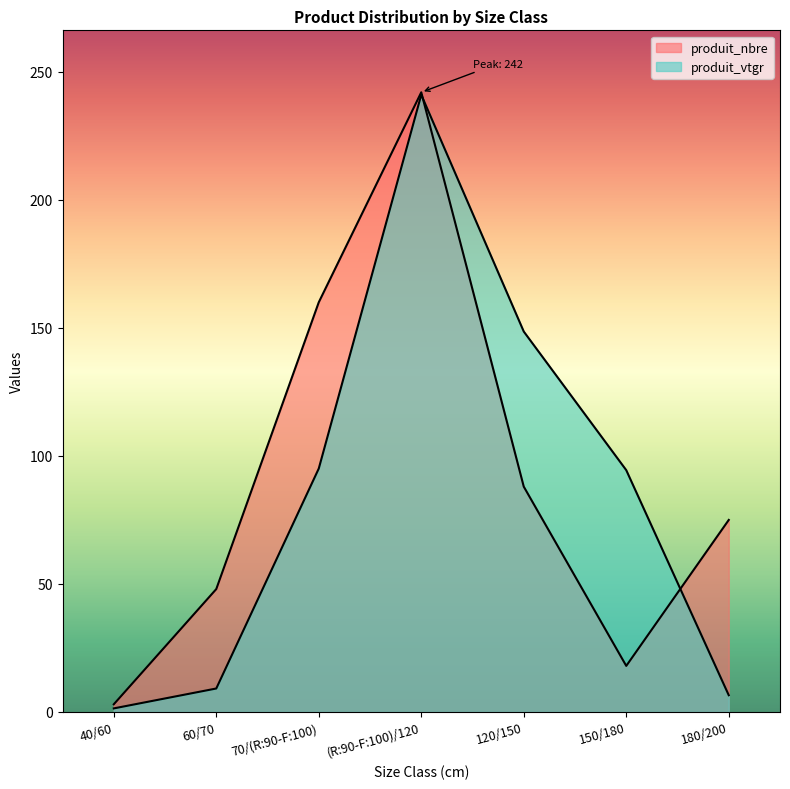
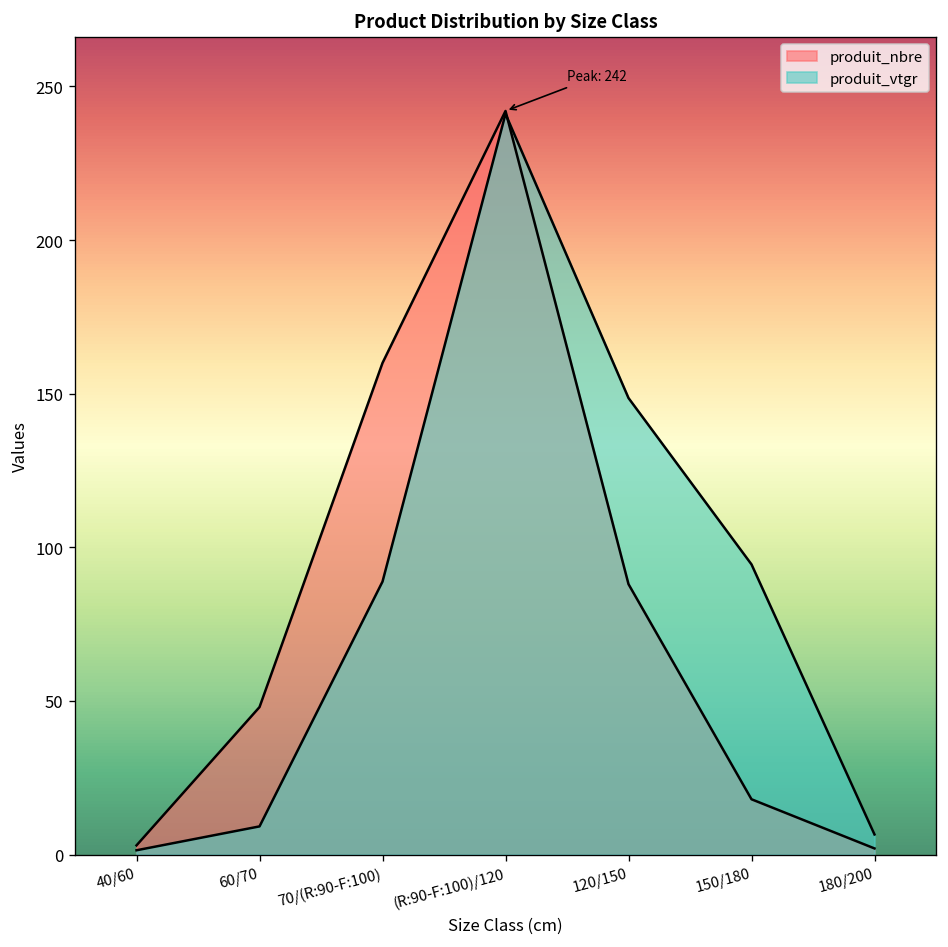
produit_vtgr, 70/(R:90-F:100): 95 -> 89
produit_nbre, 180/200: 75 -> 2
